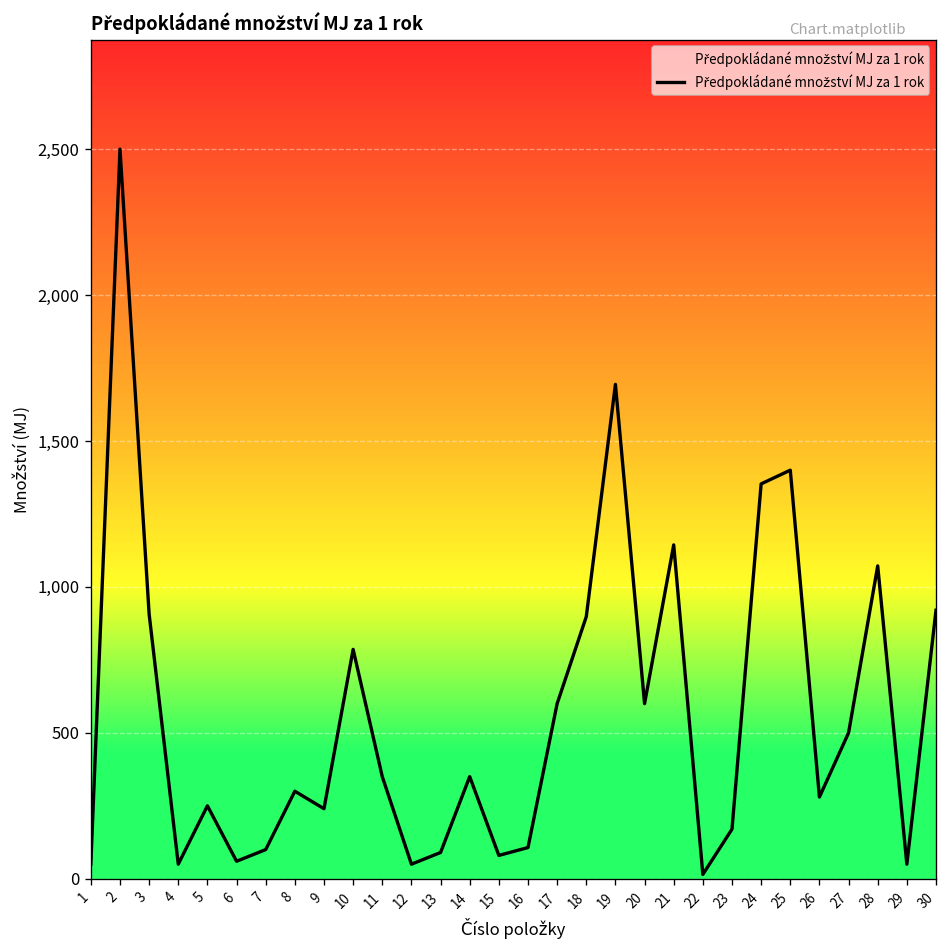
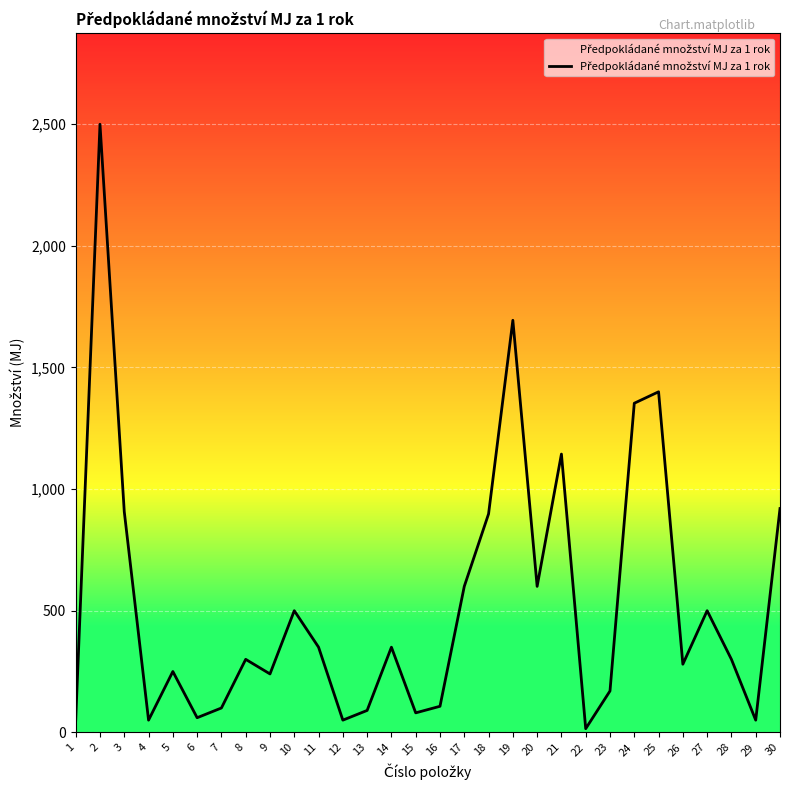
10: 790 -> 500
28: 1,070 -> 300
